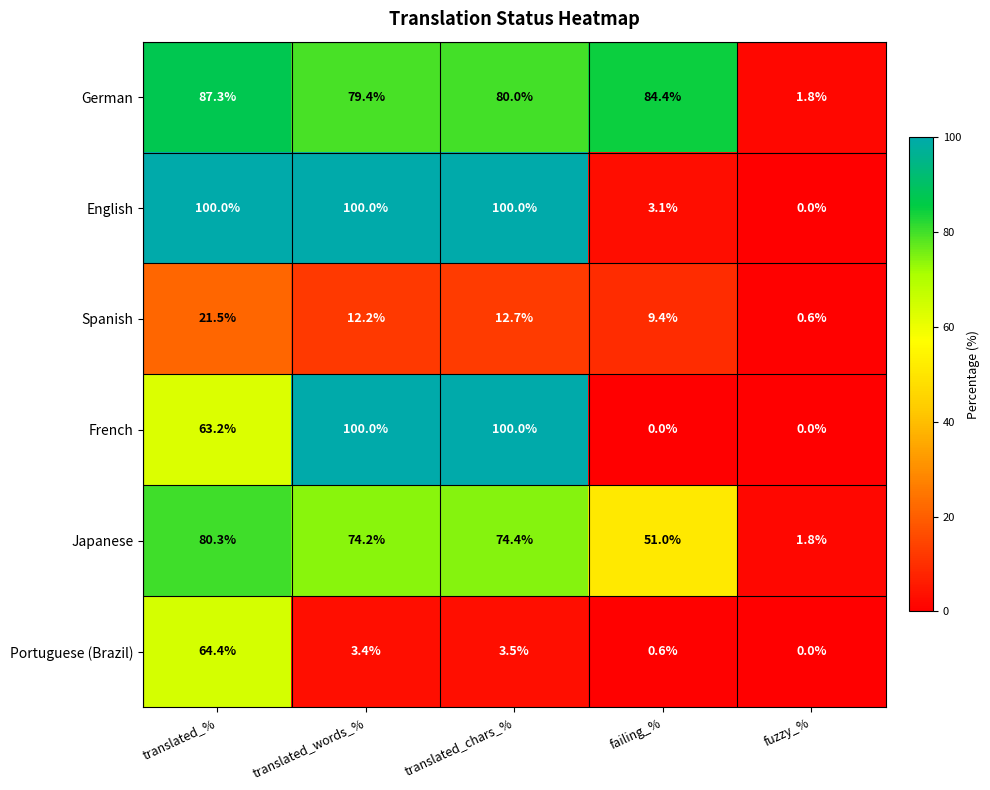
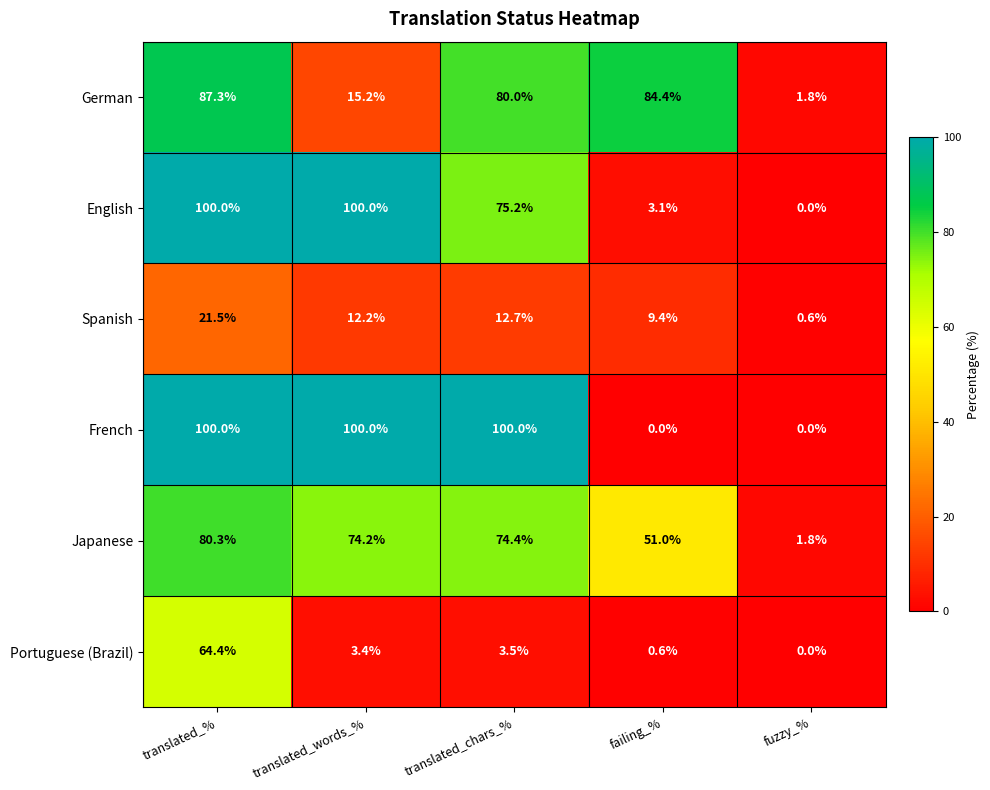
German, translated_words_%: 79.4% -> 15.2%
English, translated_chars_%: 100.0% -> 75.2%
French, translated_%: 63.2% -> 100.0%
